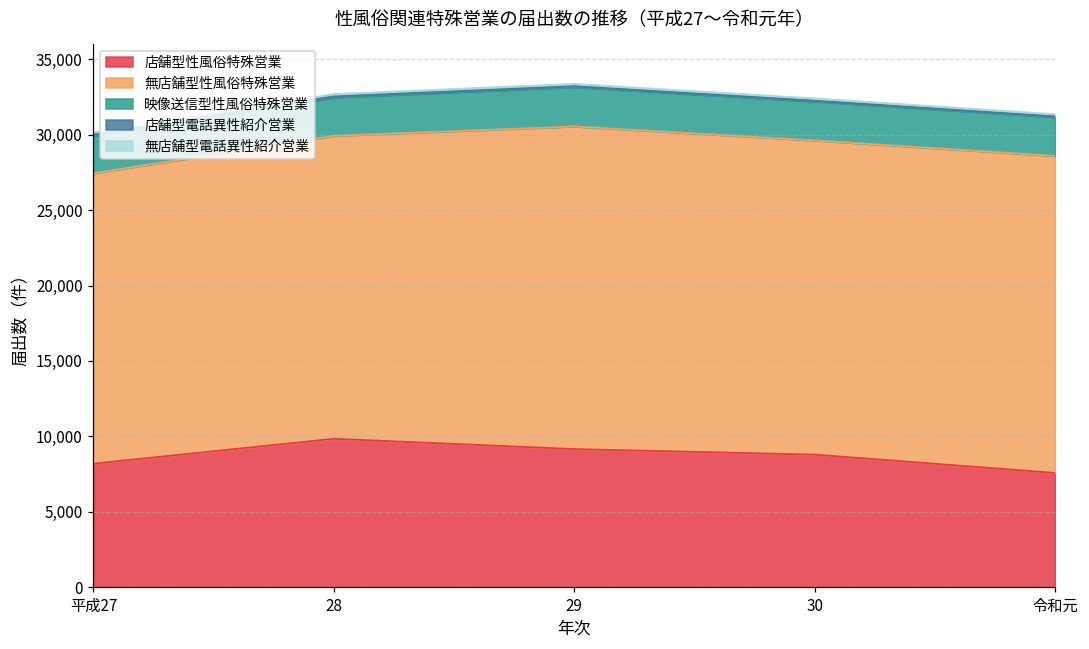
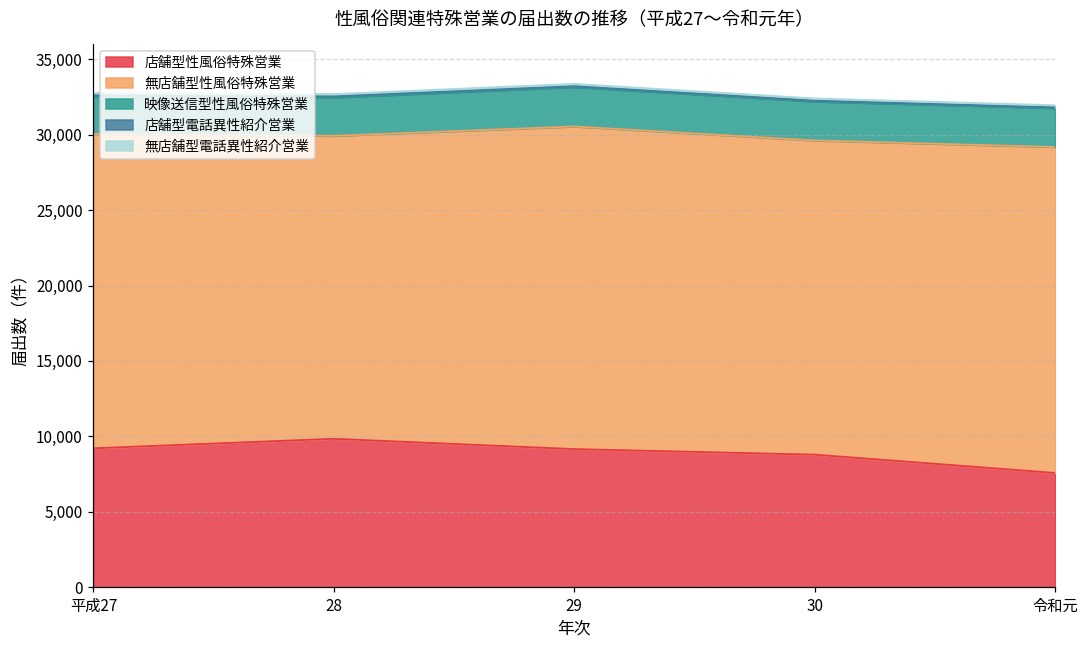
店舗型性風俗特殊営業, 平成27: 8,200 -> 9,200
無店舗型性風俗特殊営業, 平成27: 19,300 -> 20,800
無店舗型性風俗特殊営業, 令和元: 21,000 -> 21,600
